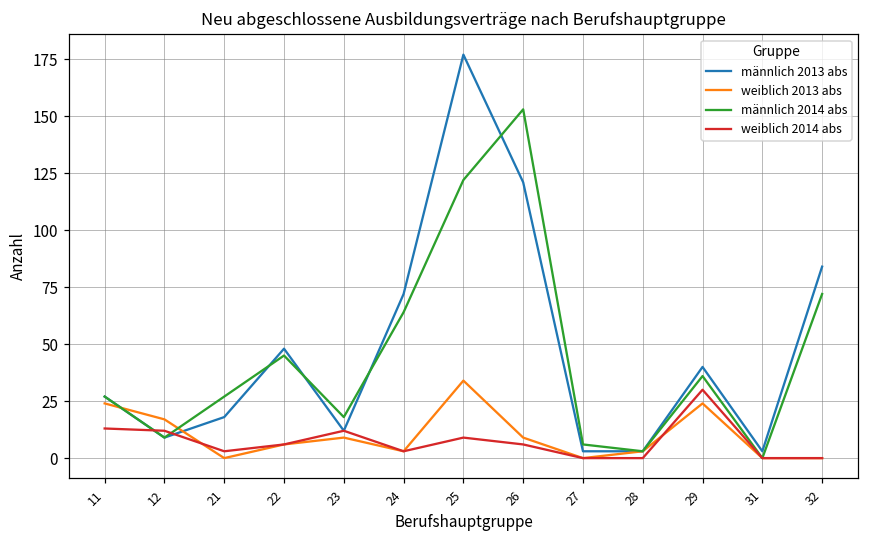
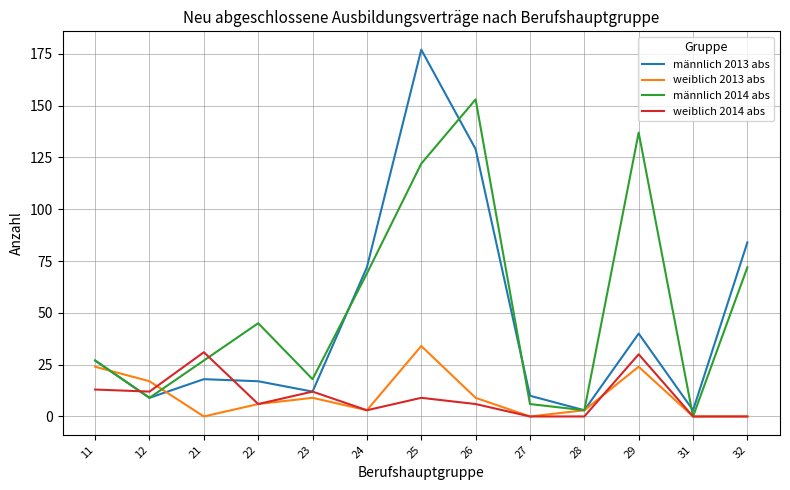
weiblich 2014 abs, 21: 3 -> 31
männlich 2013 abs, 22: 48 -> 17
männlich 2014 abs, 24: 64 -> 69
männlich 2013 abs, 26: 121 -> 129
männlich 2013 abs, 27: 3 -> 10
männlich 2014 abs, 29: 36 -> 137
